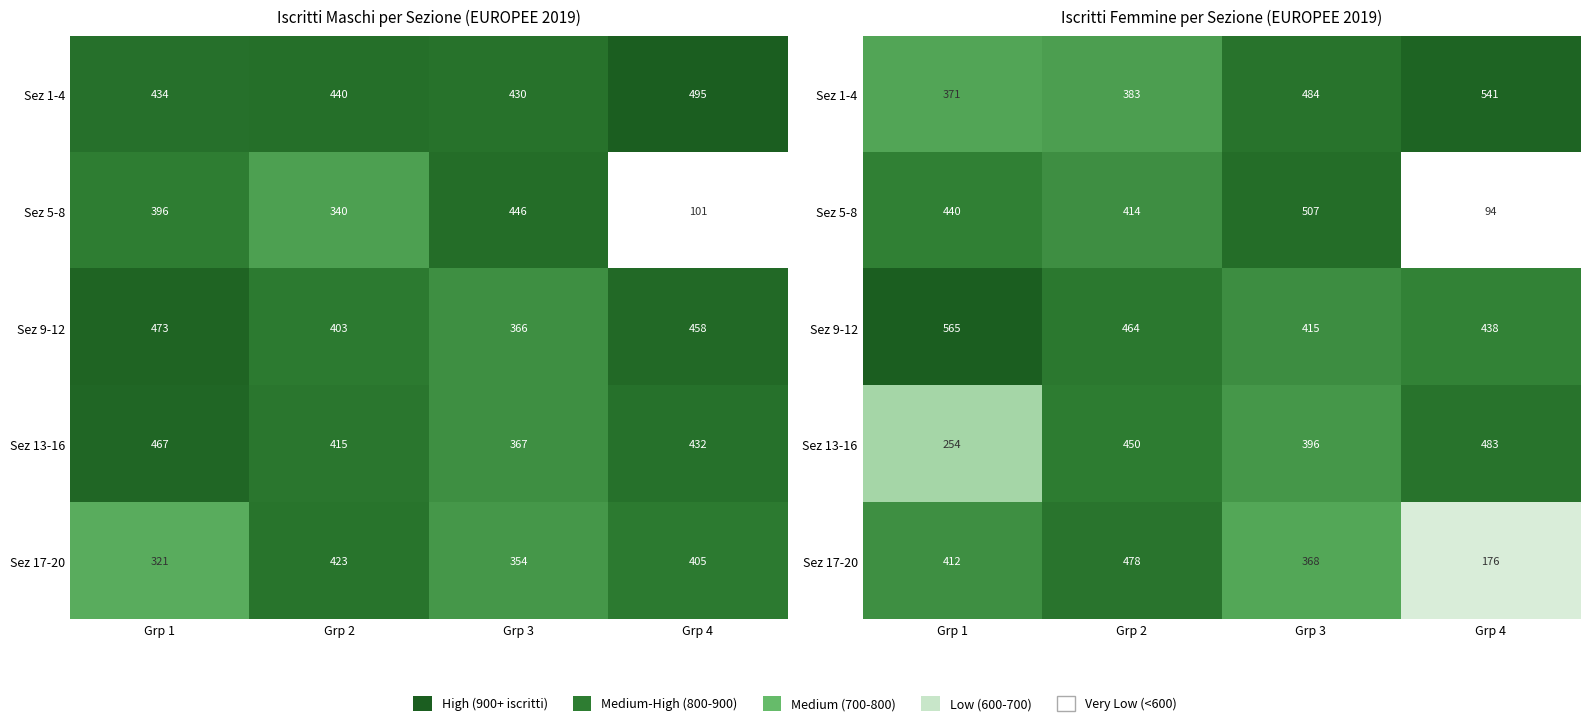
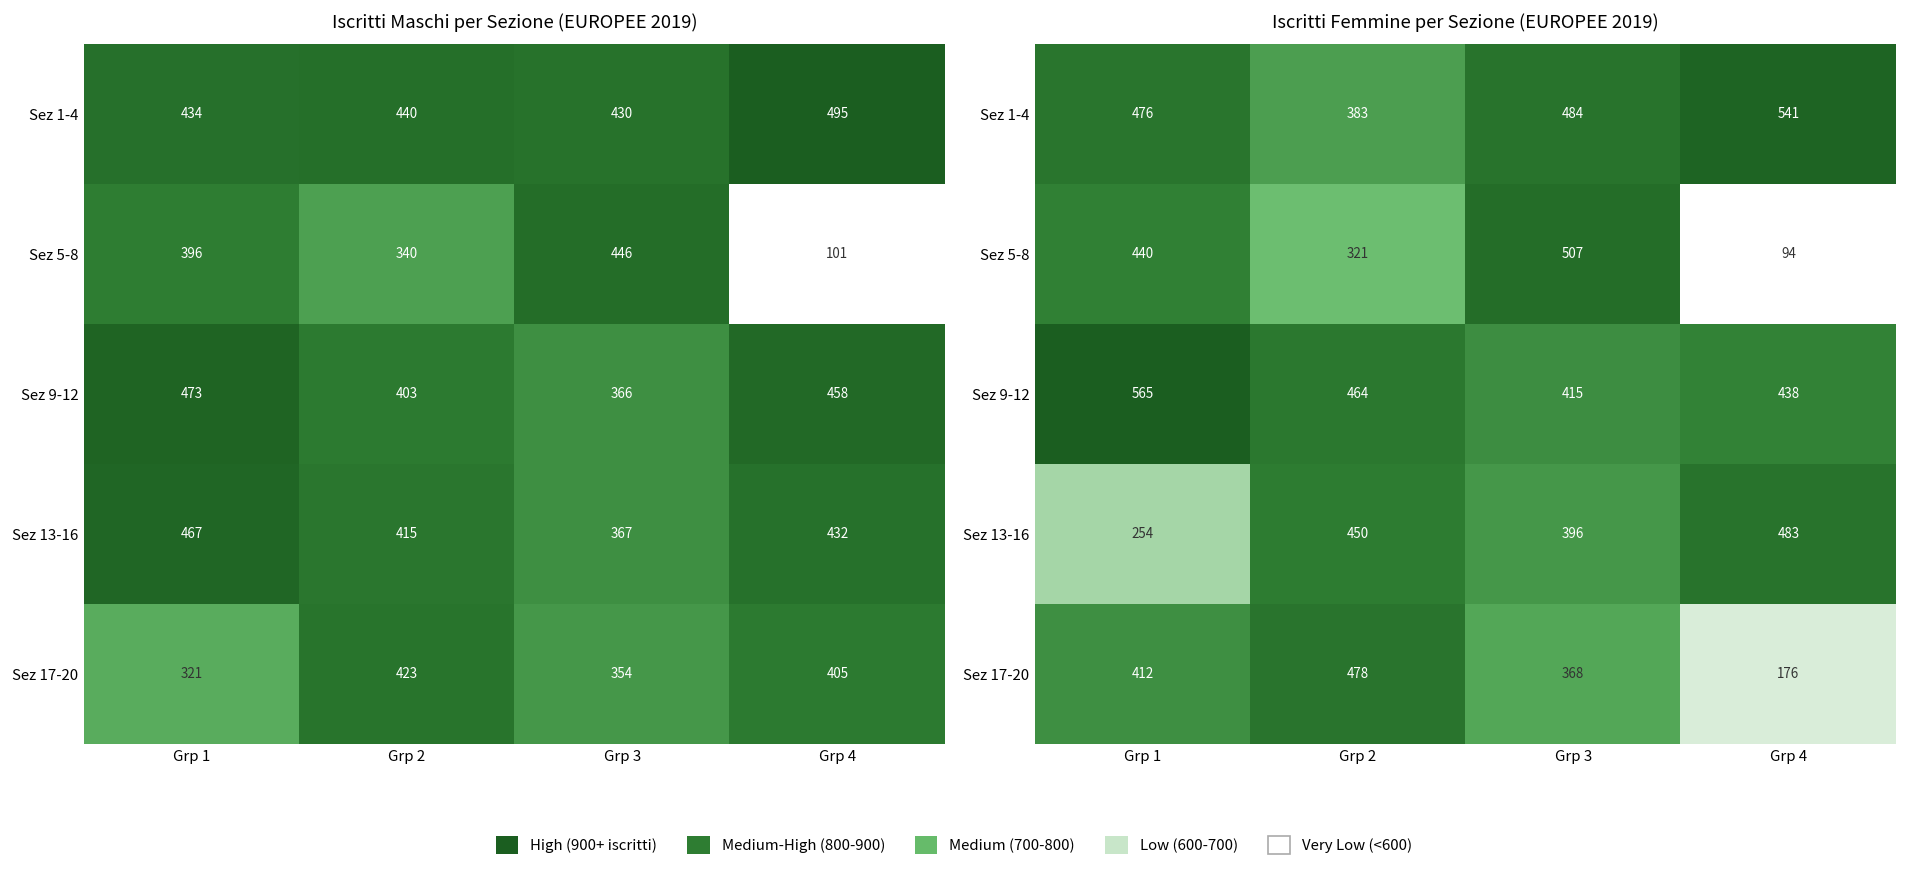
Iscritti Femmine per Sezione (EUROPEE 2019), Sez 1-4, Grp 1: 371 -> 476
Iscritti Femmine per Sezione (EUROPEE 2019), Sez 5-8, Grp 2: 414 -> 321
